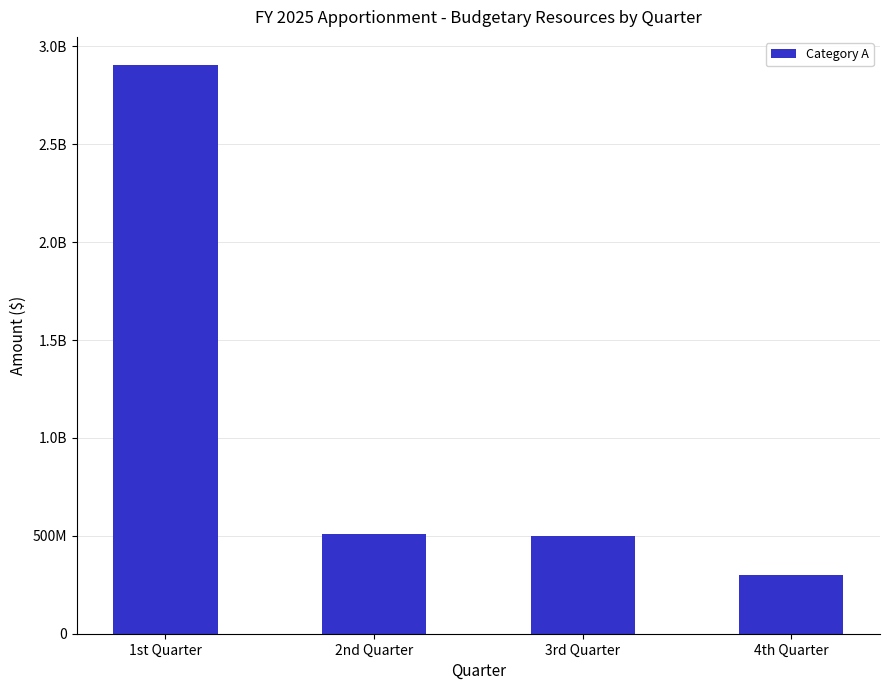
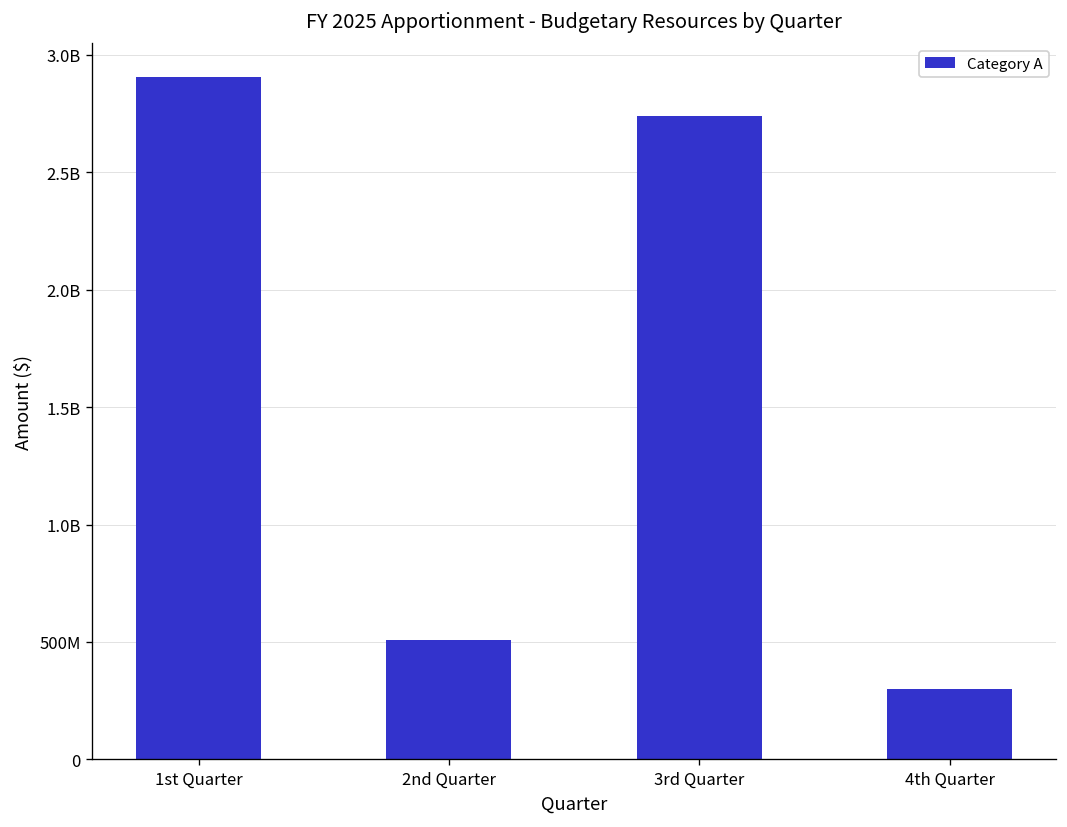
3rd Quarter: 500000000 -> 2740000000
